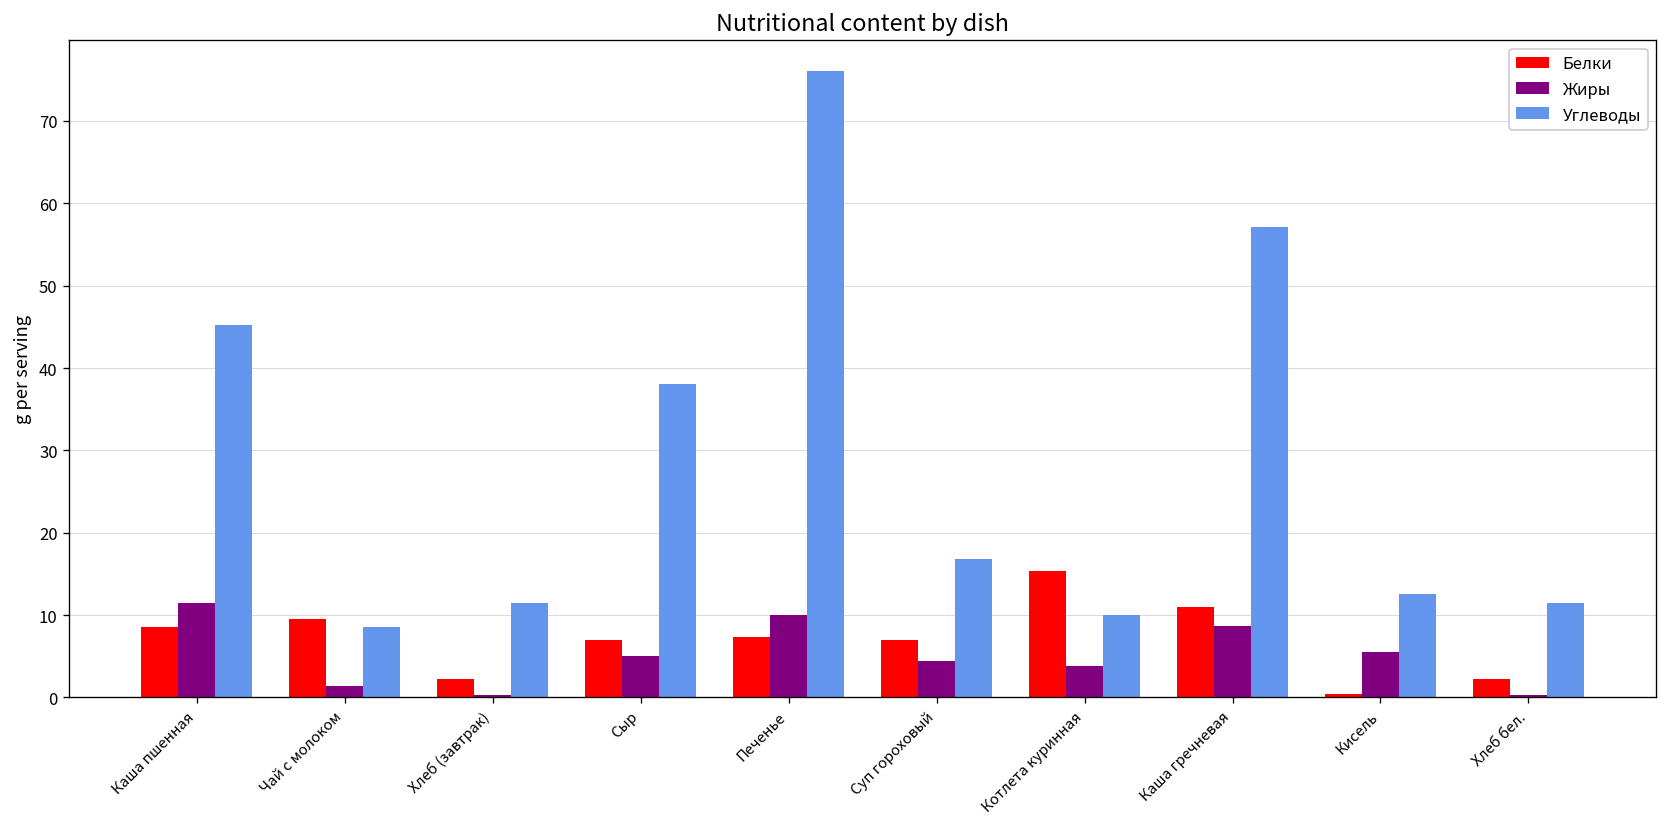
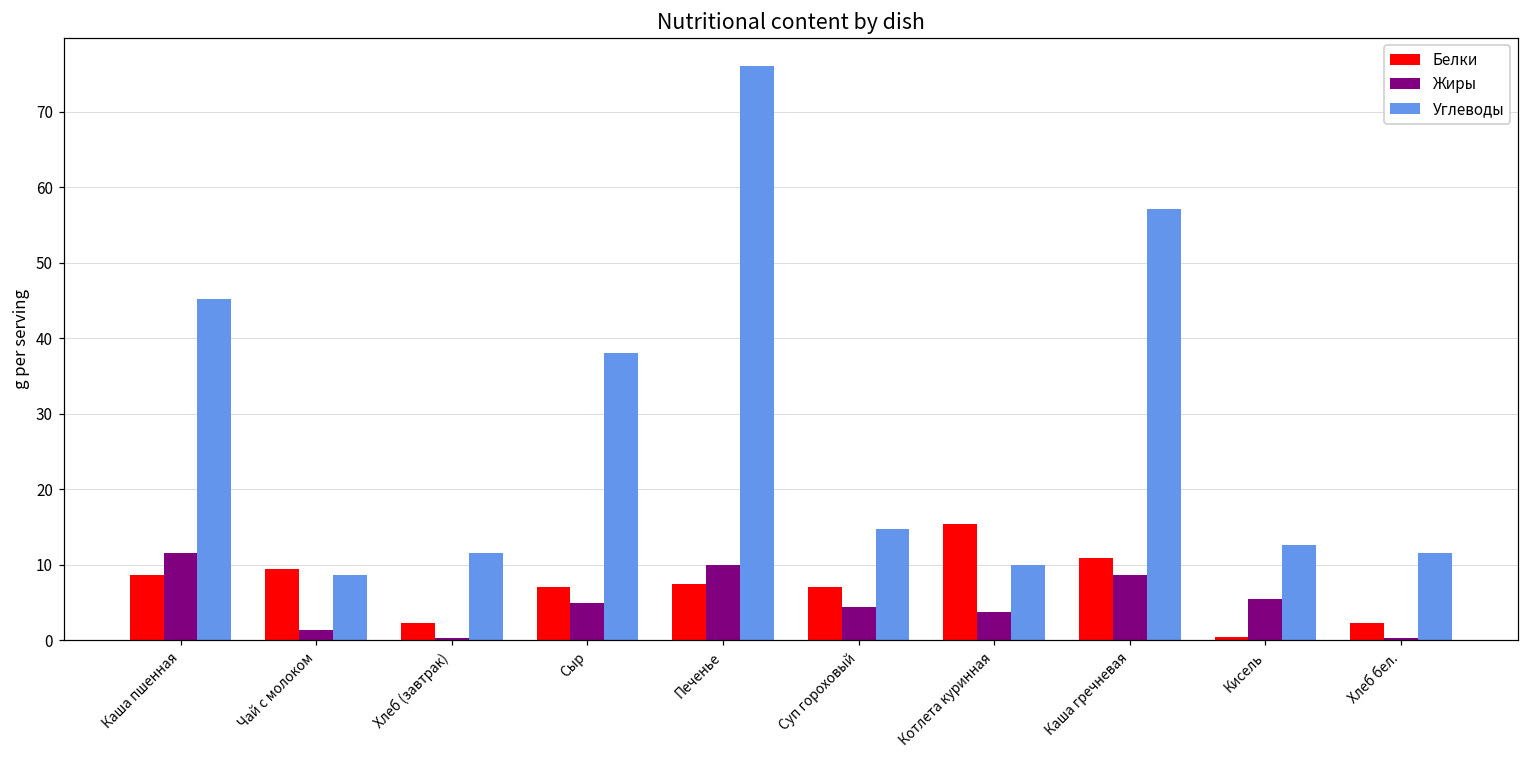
Углеводы, Суп гороховый: 17 -> 15
